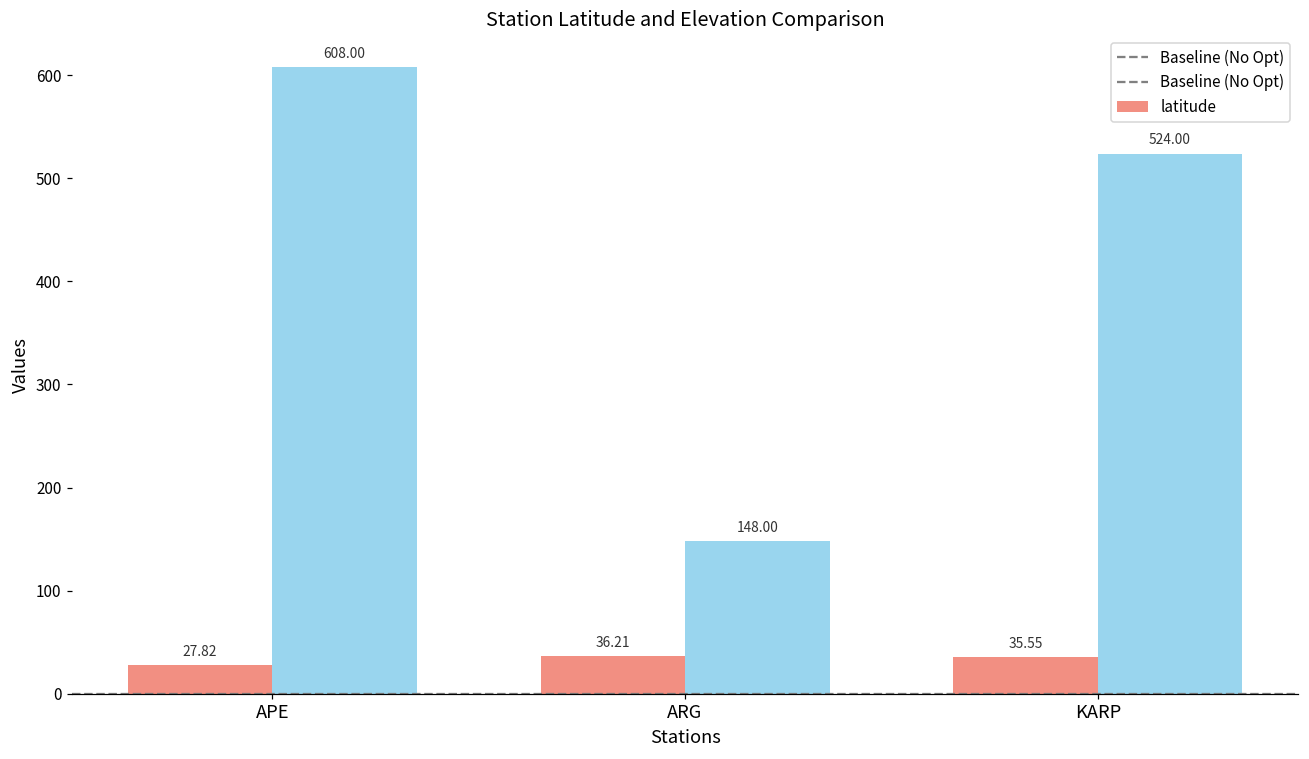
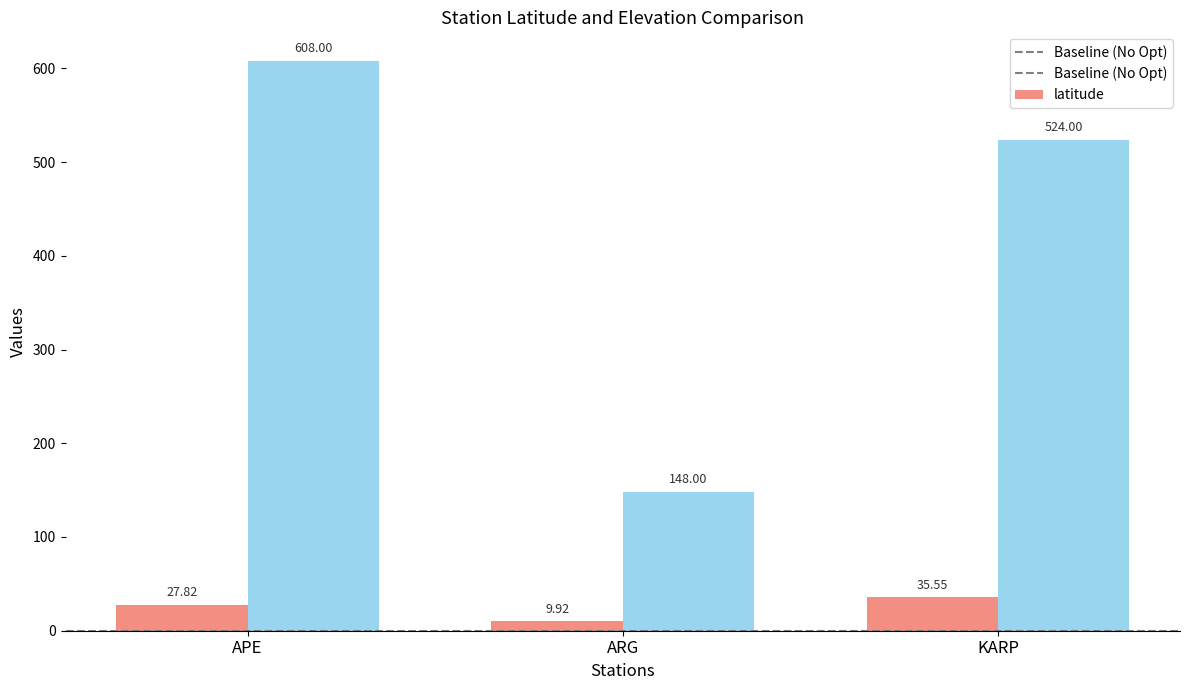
latitude, ARG: 36.21 -> 9.92
